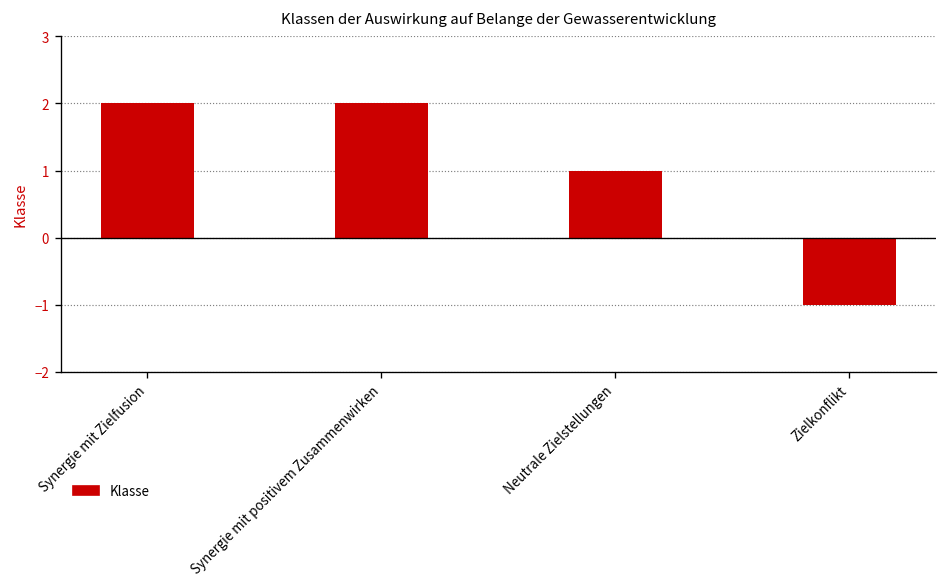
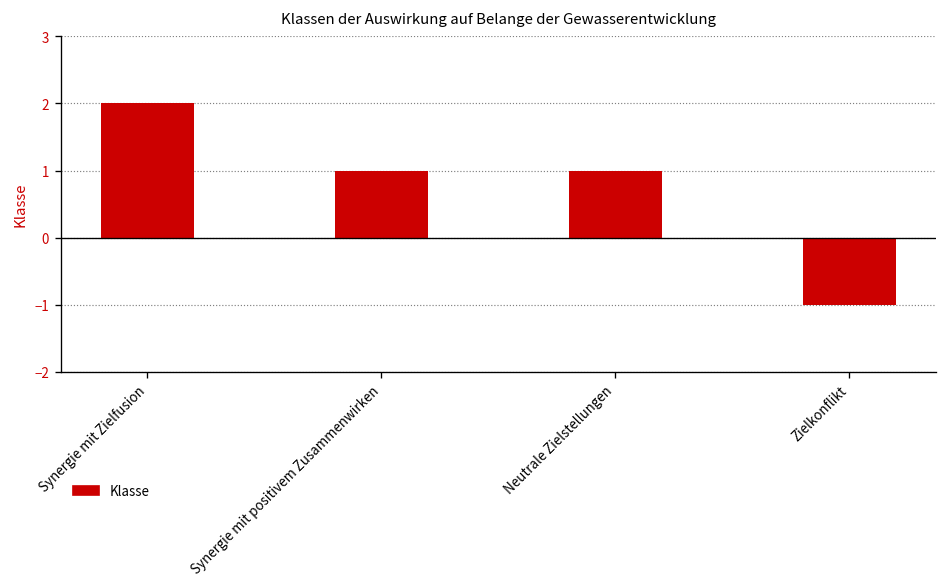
Synergie mit positivem Zusammenwirken: 2 -> 1
